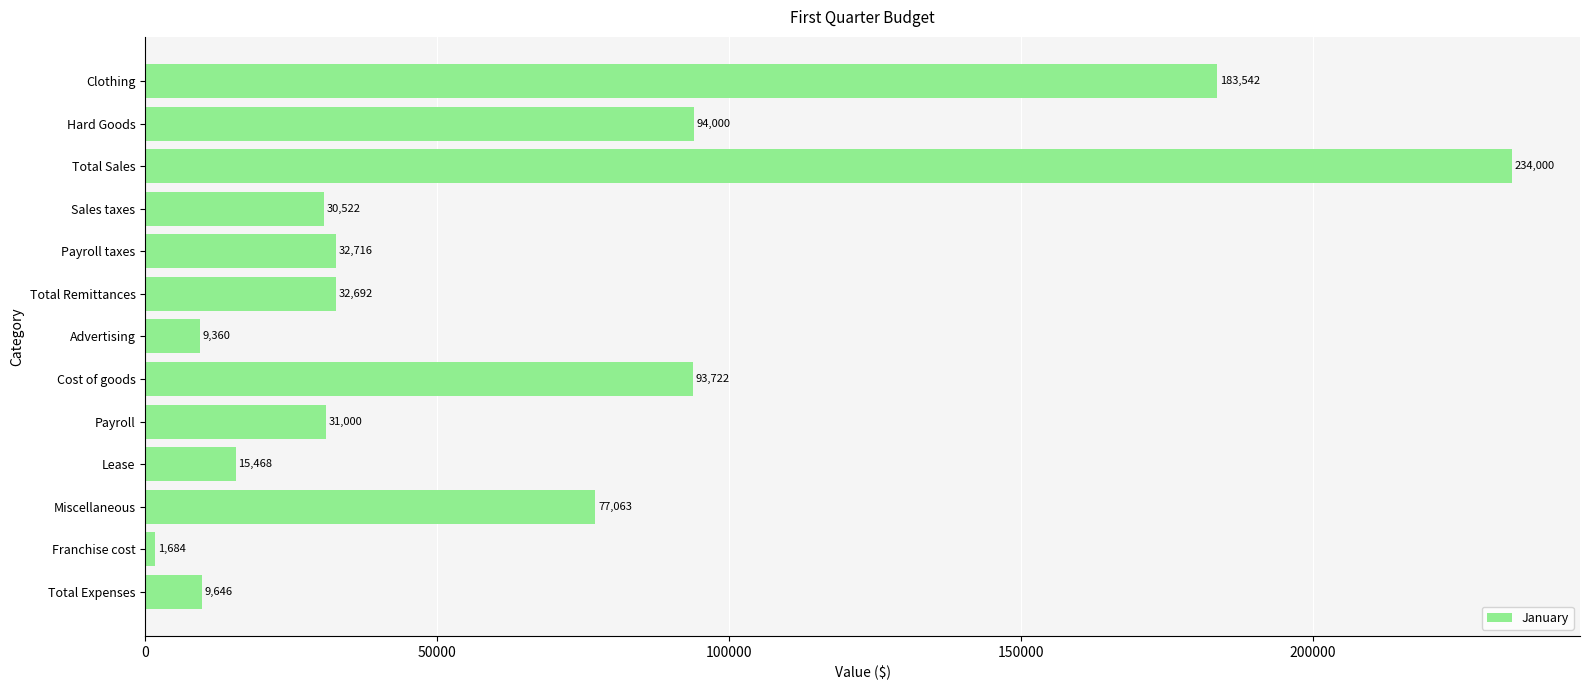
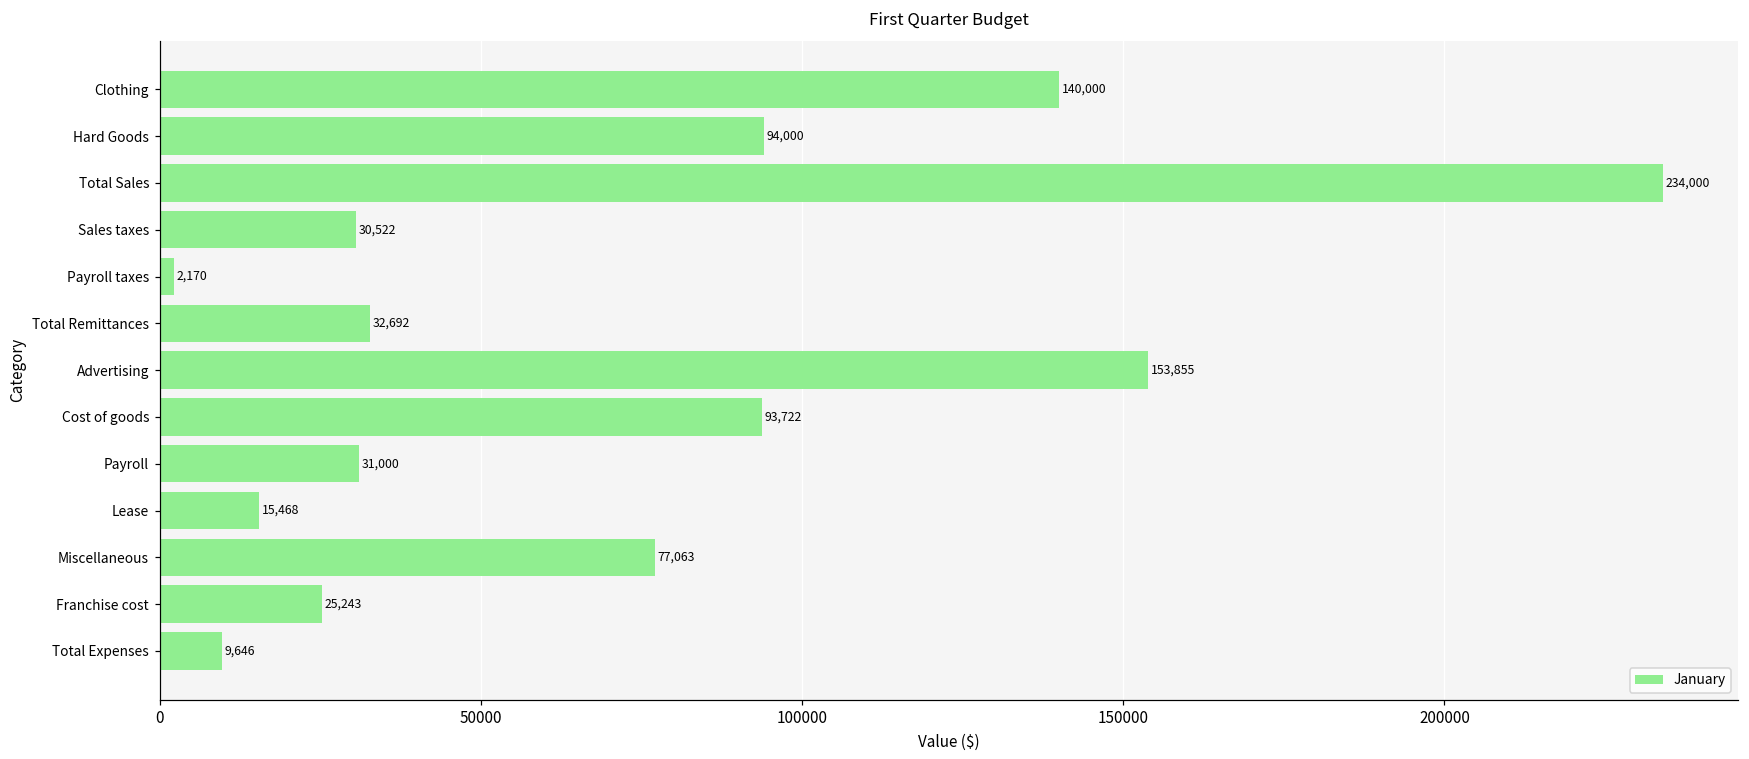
Clothing: 183,542 -> 140,000
Payroll taxes: 32,716 -> 2,170
Advertising: 9,360 -> 153,855
Franchise cost: 1,684 -> 25,243
